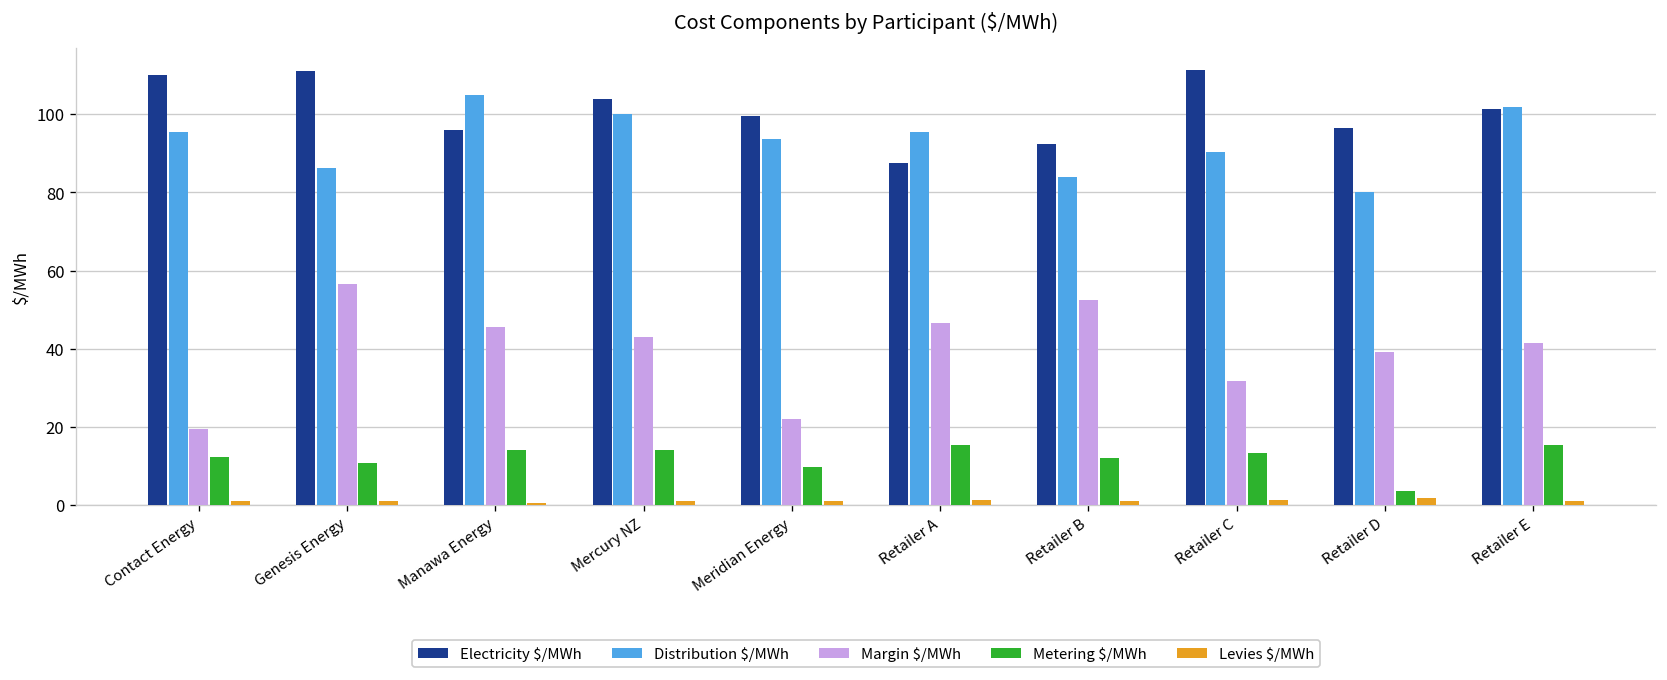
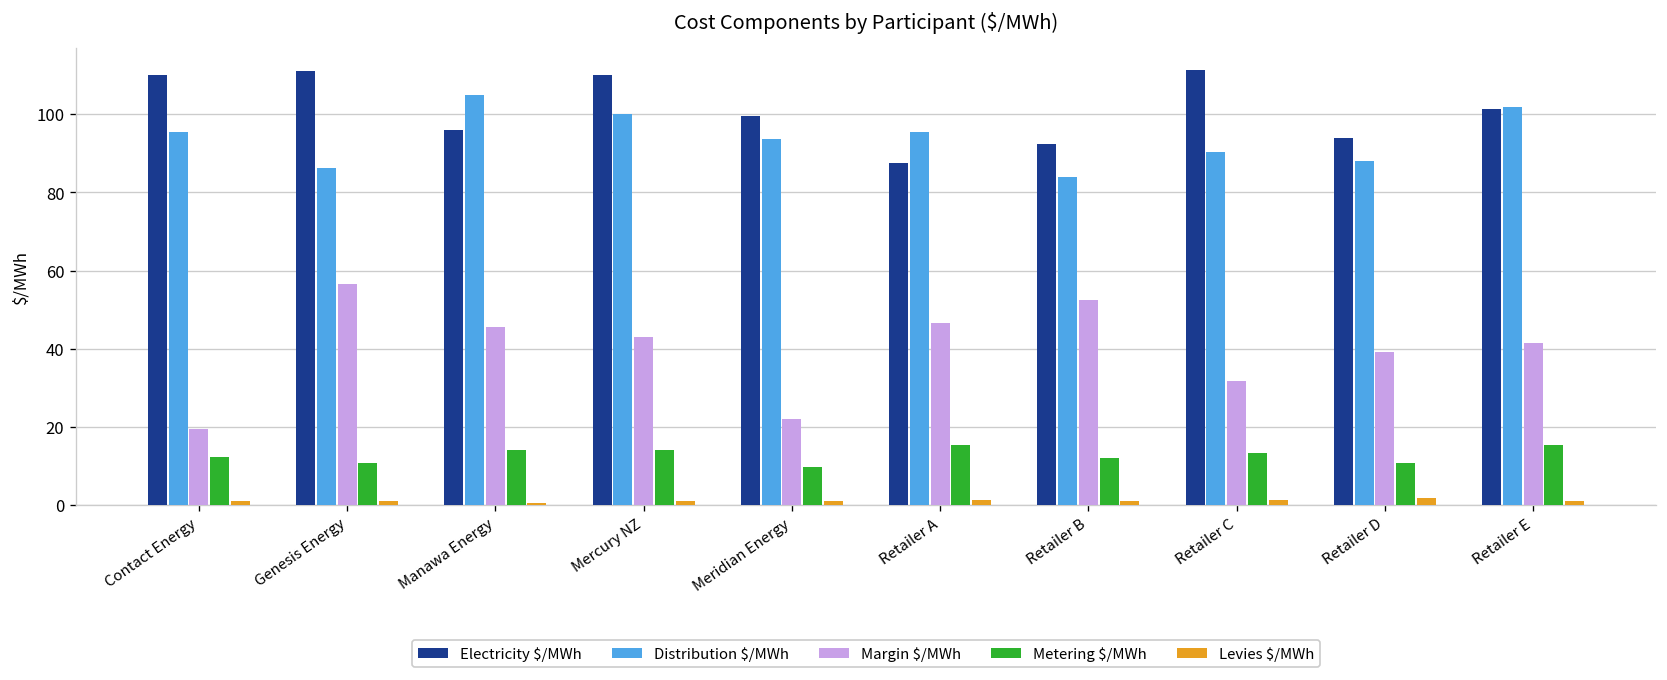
Electricity $/MWh, Mercury NZ: 104 -> 110
Electricity $/MWh, Retailer D: 96 -> 94
Distribution $/MWh, Retailer D: 80 -> 88
Metering $/MWh, Retailer D: 4 -> 11
